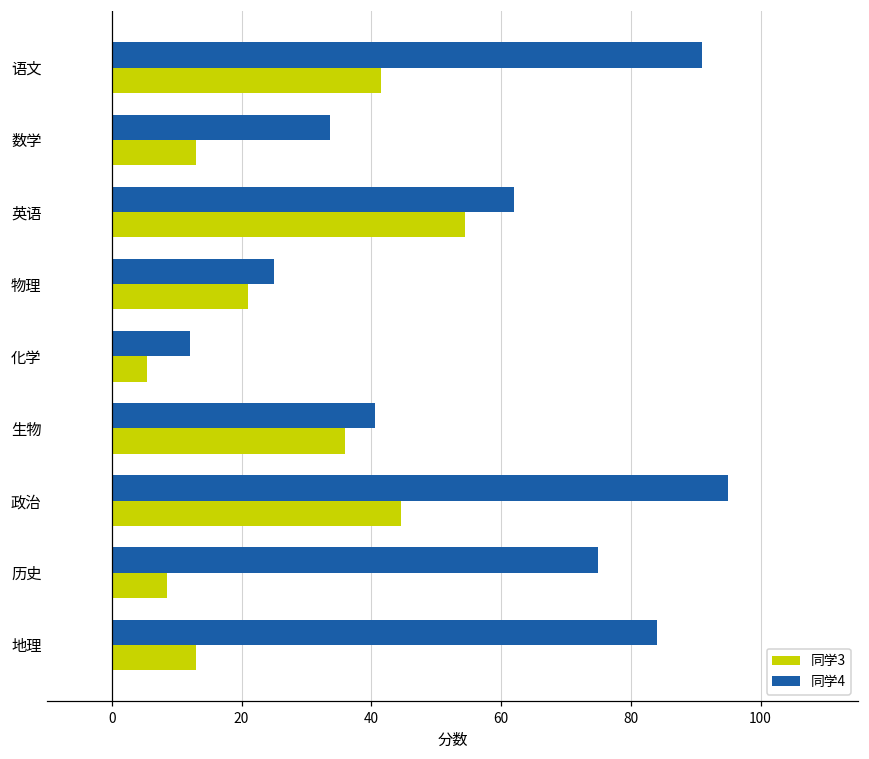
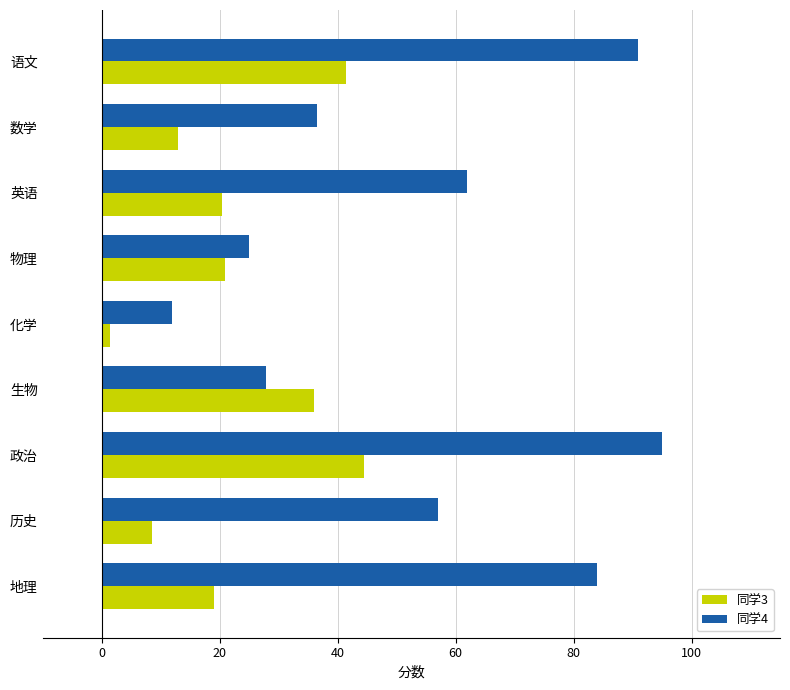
同学4, 数学: 34 -> 37
同学3, 英语: 55 -> 20
同学3, 化学: 6 -> 2
同学4, 生物: 41 -> 28
同学4, 历史: 75 -> 57
同学3, 地理: 13 -> 19
